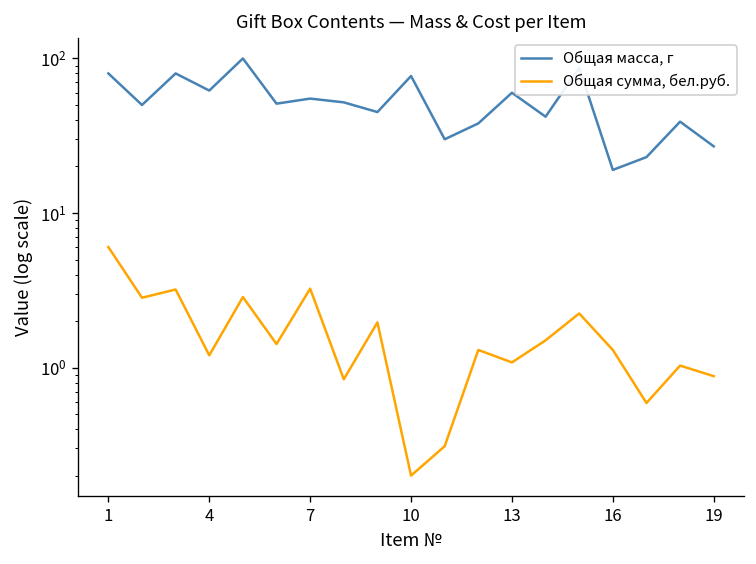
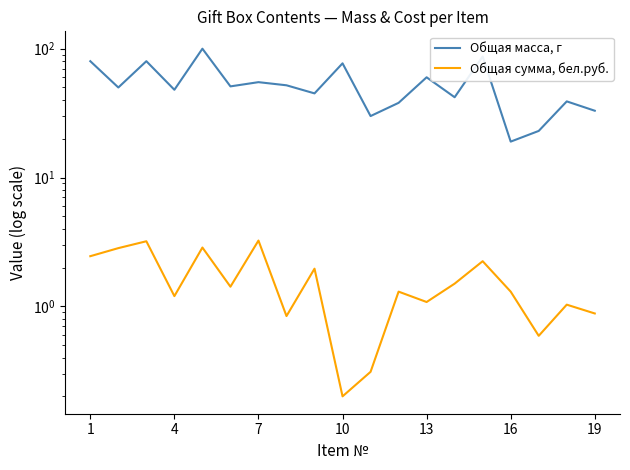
Общая сумма, бел.руб., 1: 6 -> 2.5
Общая масса, г, 4: 60 -> 48
Общая масса, г, 19: 27 -> 33
